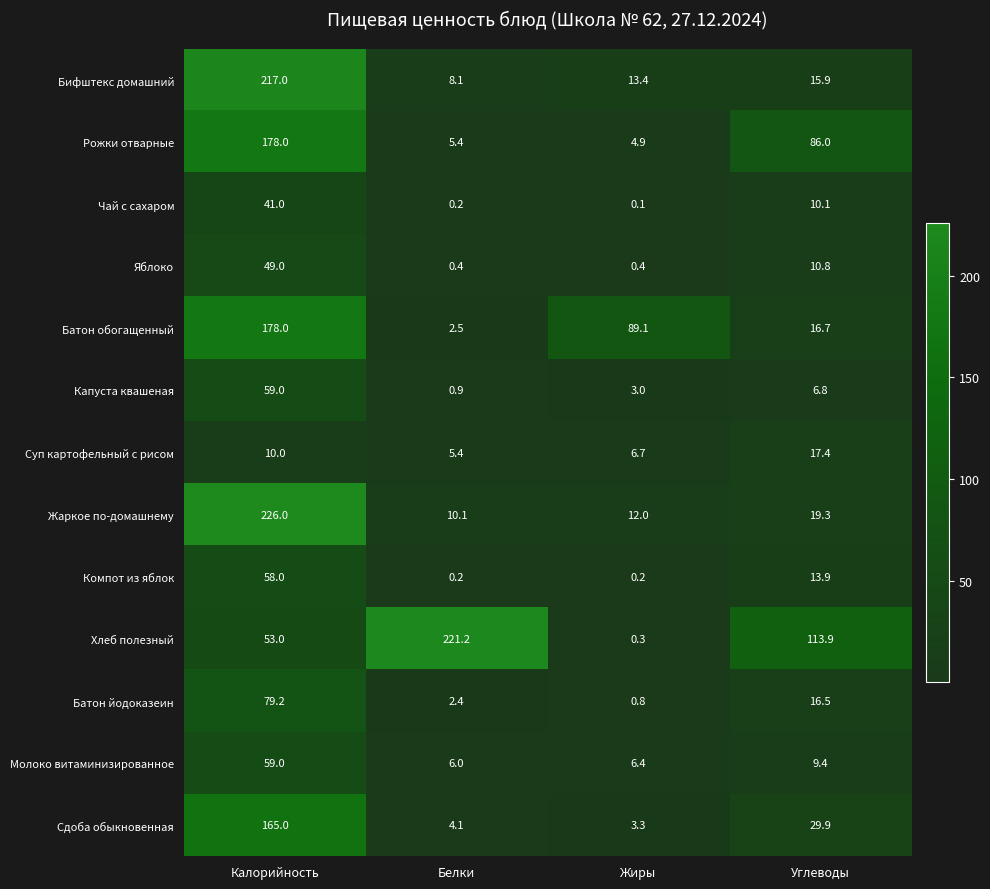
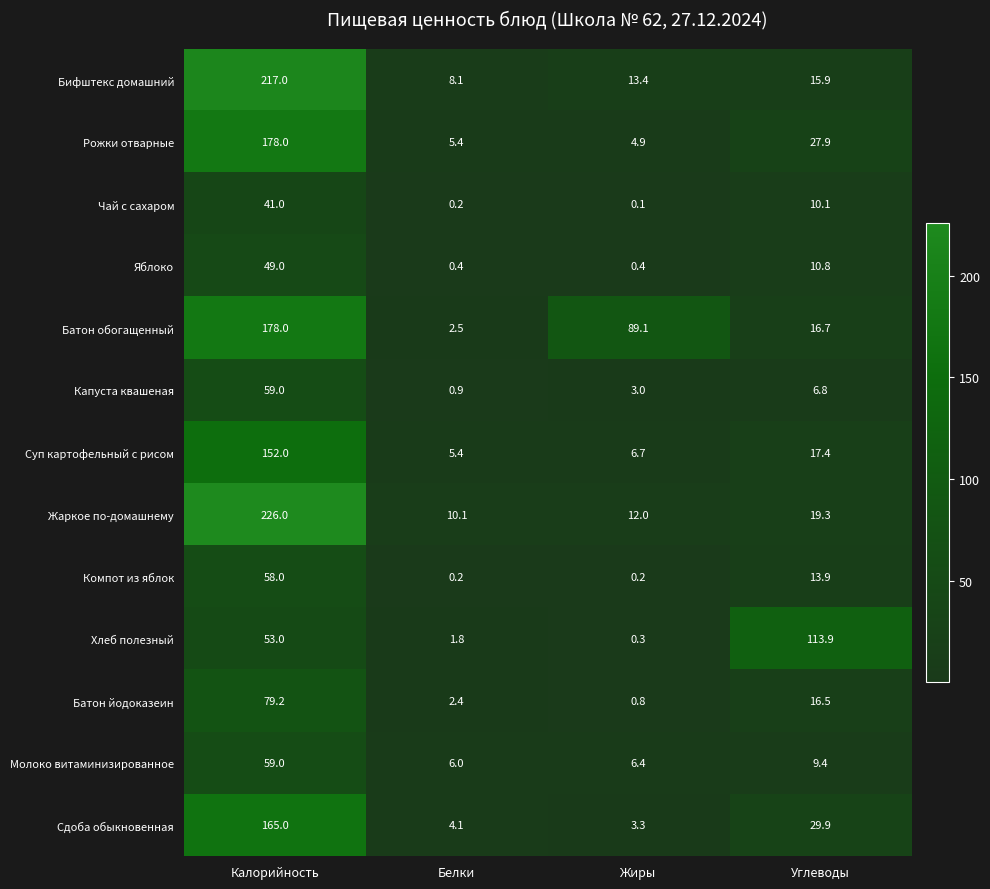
Рожки отварные, Углеводы: 86.0 -> 27.9
Суп картофельный с рисом, Калорийность: 10.0 -> 152.0
Хлеб полезный, Белки: 221.2 -> 1.8
